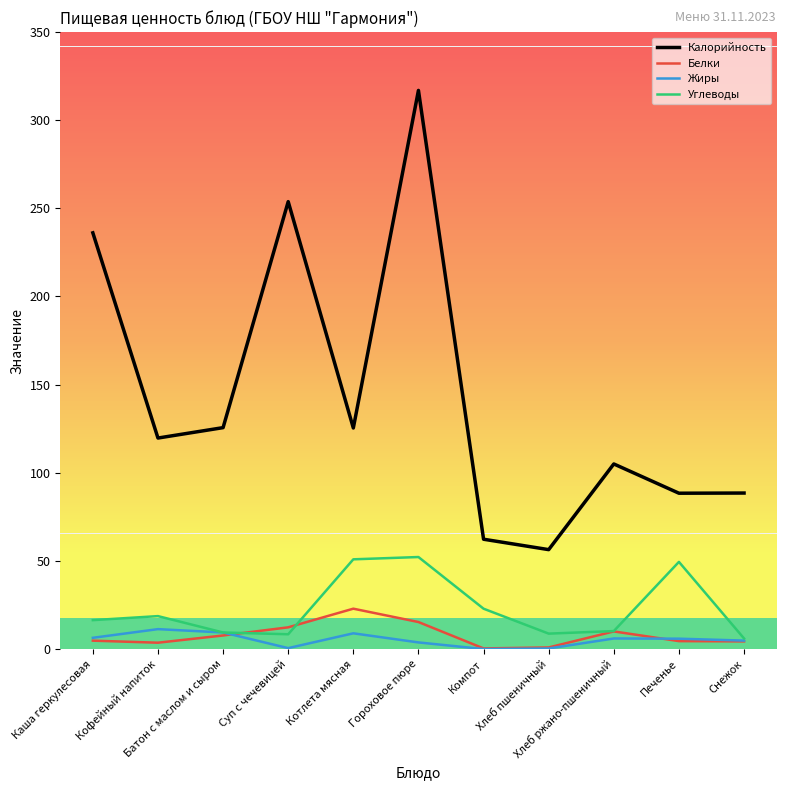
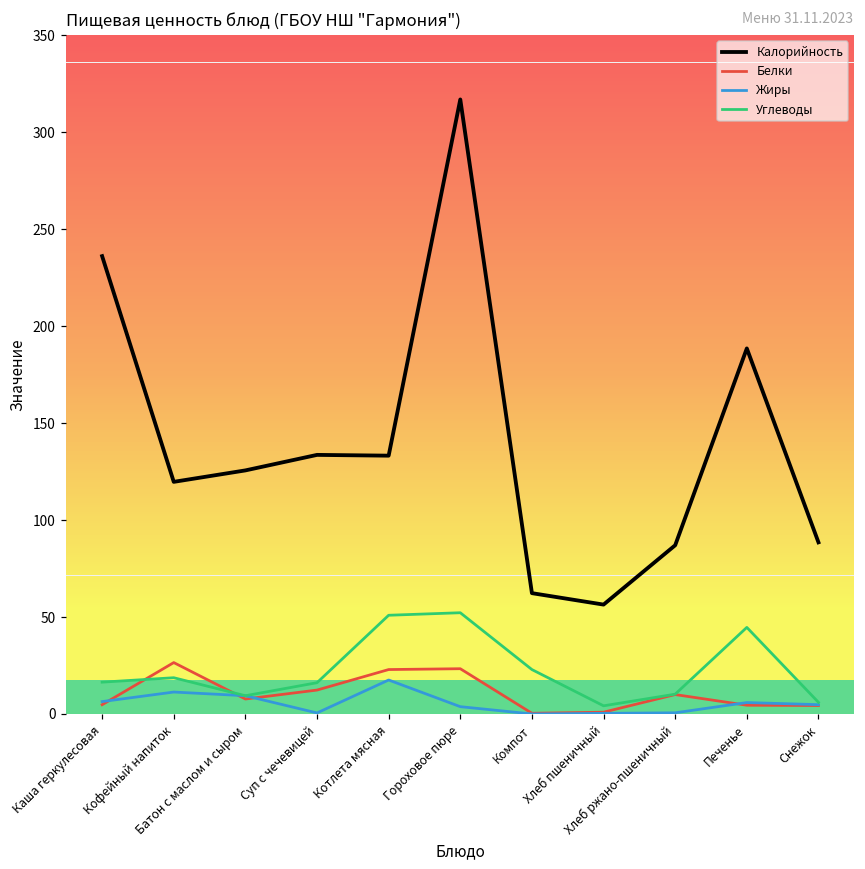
Белки, Кофейный напиток: 4 -> 27
Калорийность, Суп с чечевицей: 254 -> 134
Углеводы, Суп с чечевицей: 8 -> 16
Калорийность, Котлета мясная: 125 -> 133
Жиры, Котлета мясная: 9 -> 18
Белки, Гороховое пюре: 15 -> 23
Углеводы, Хлеб пшеничный: 9 -> 4
Калорийность, Хлеб ржано-пшеничный: 105 -> 87
Жиры, Хлеб ржано-пшеничный: 6 -> 1
Калорийность, Печенье: 88 -> 189
Углеводы, Печенье: 49 -> 45
